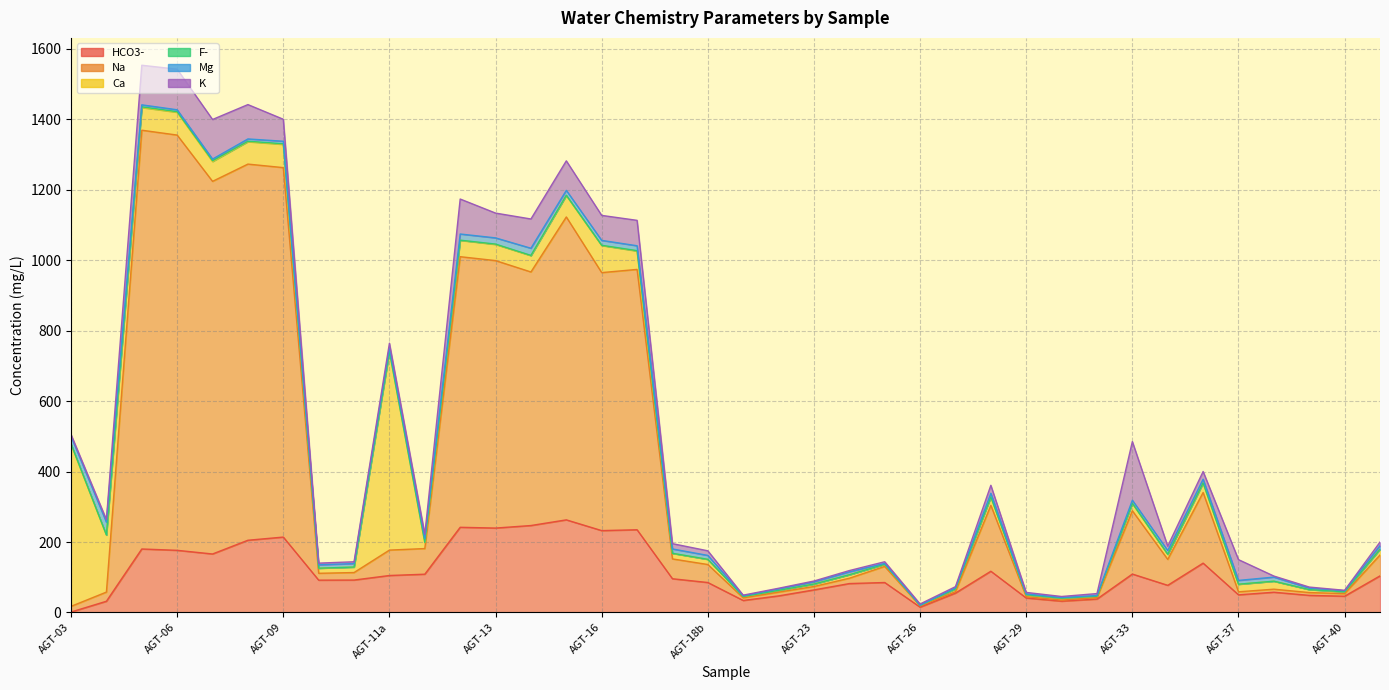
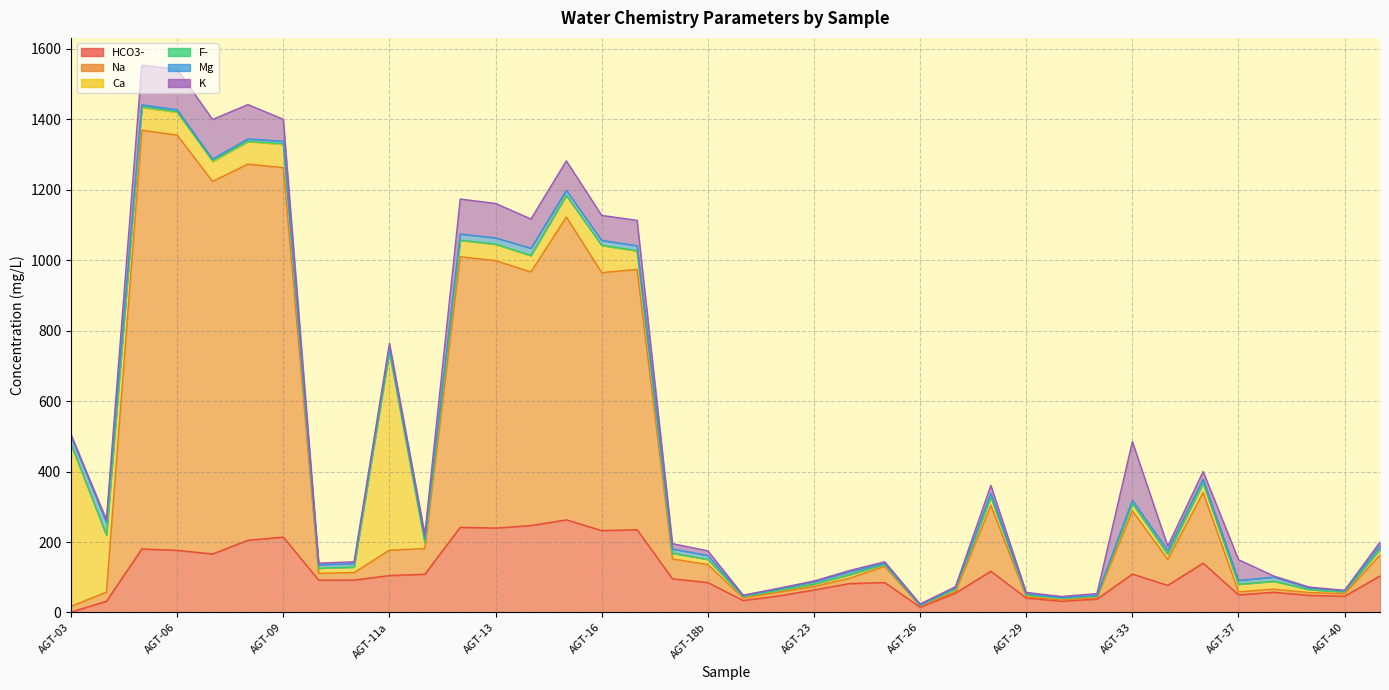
K, AGT-13: 70 -> 100
